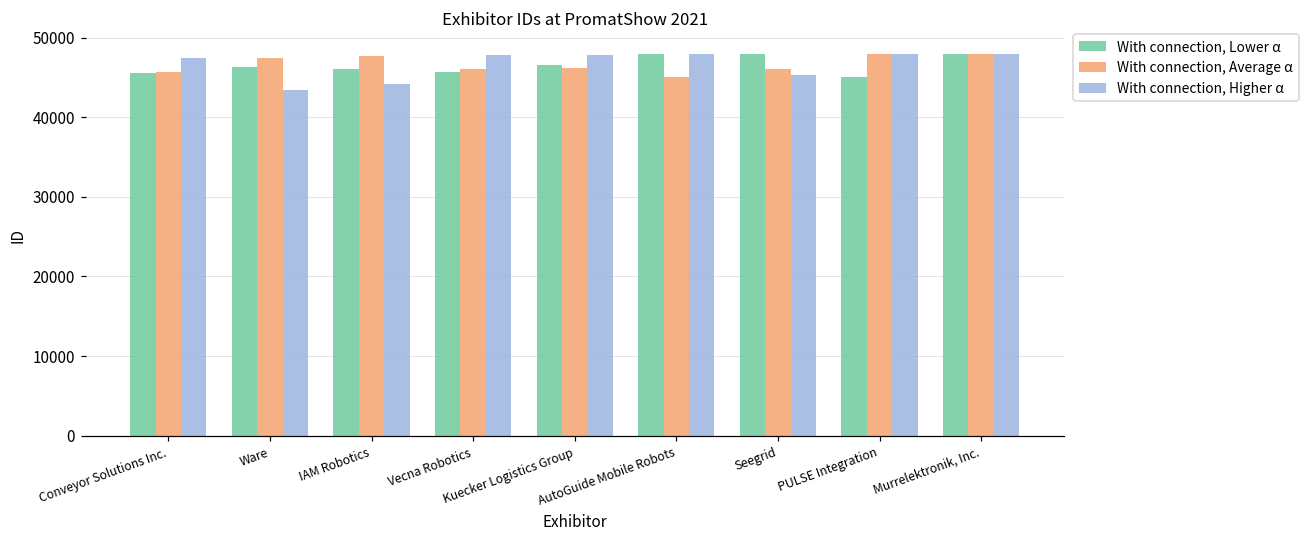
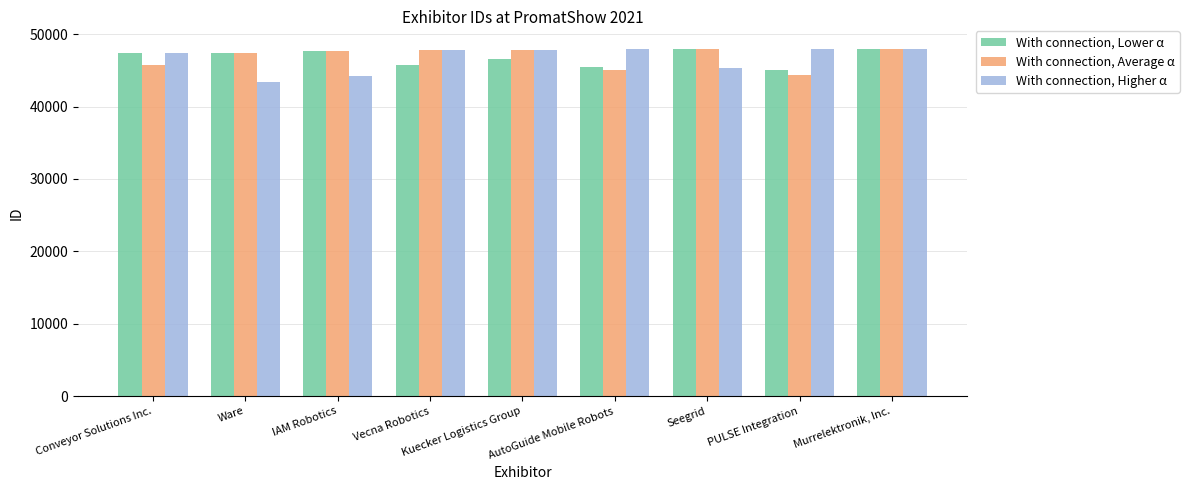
With connection, Lower α, Conveyor Solutions Inc.: 46000 -> 47000
With connection, Lower α, Ware: 46000 -> 47000
With connection, Lower α, IAM Robotics: 46000 -> 48000
With connection, Average α, Vecna Robotics: 46000 -> 48000
With connection, Average α, Kuecker Logistics Group: 46000 -> 48000
With connection, Lower α, AutoGuide Mobile Robots: 48000 -> 45000
With connection, Average α, Seegrid: 46000 -> 48000
With connection, Average α, PULSE Integration: 48000 -> 44000
